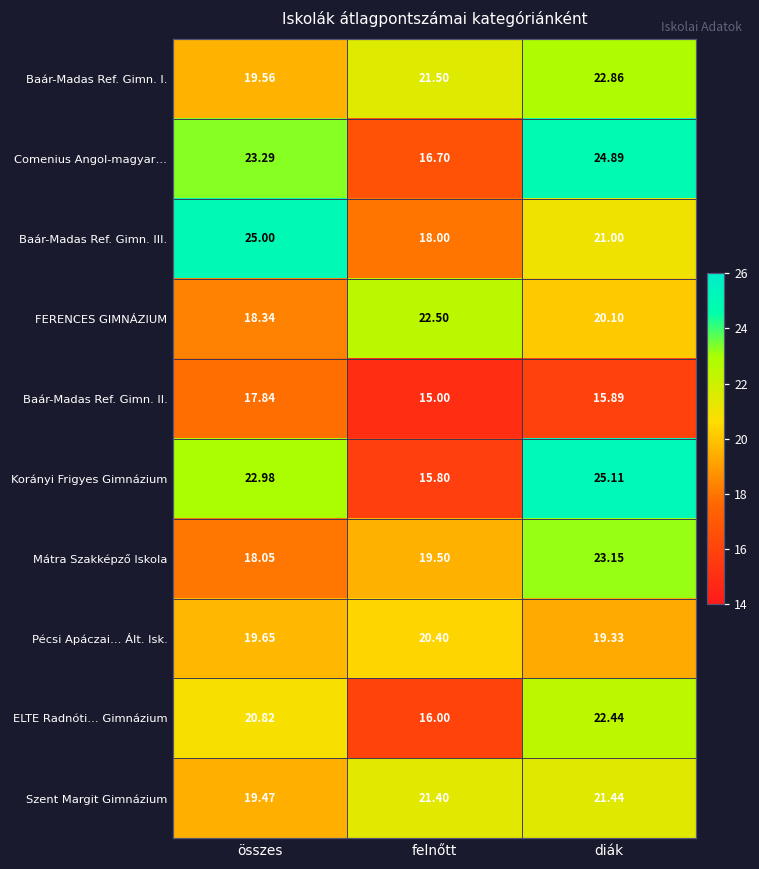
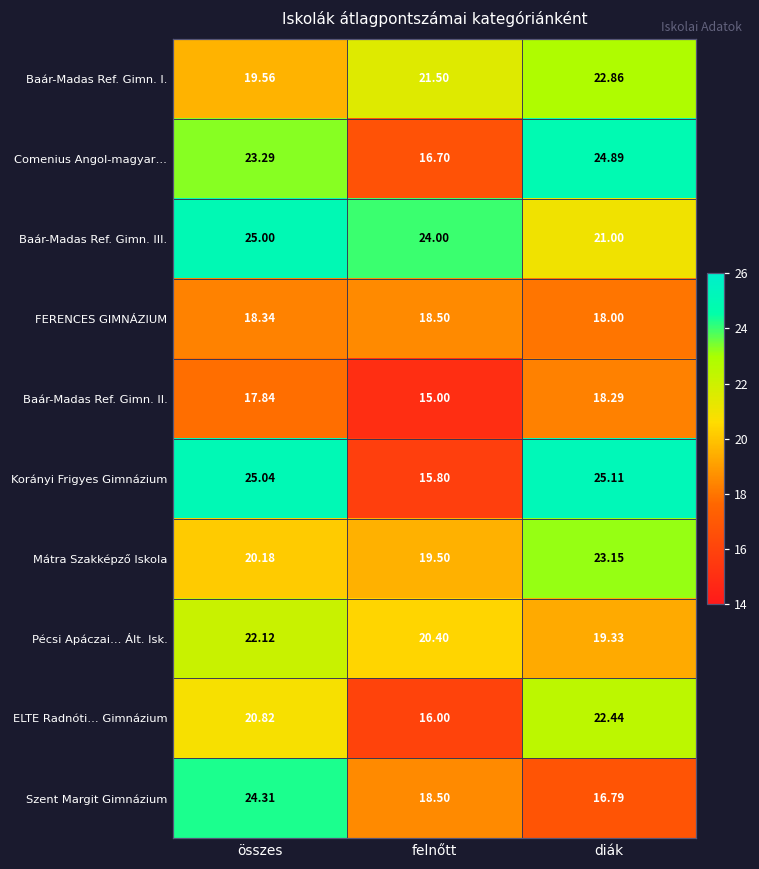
Baár-Madas Ref. Gimn. III., felnőtt: 18.00 -> 24.00
FERENCES GIMNÁZIUM, felnőtt: 22.50 -> 18.50
FERENCES GIMNÁZIUM, diák: 20.10 -> 18.00
Baár-Madas Ref. Gimn. II., diák: 15.89 -> 18.29
Korányi Frigyes Gimnázium, összes: 22.98 -> 25.04
Mátra Szakképző Iskola, összes: 18.05 -> 20.18
Pécsi Apáczai… Ált. Isk., összes: 19.65 -> 22.12
Szent Margit Gimnázium, összes: 19.47 -> 24.31
Szent Margit Gimnázium, felnőtt: 21.40 -> 18.50
Szent Margit Gimnázium, diák: 21.44 -> 16.79
